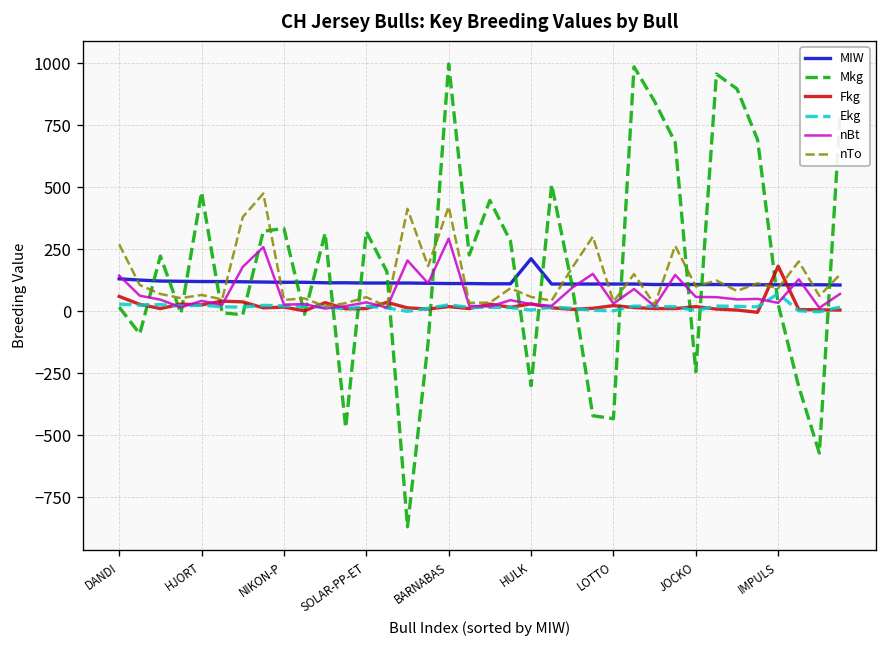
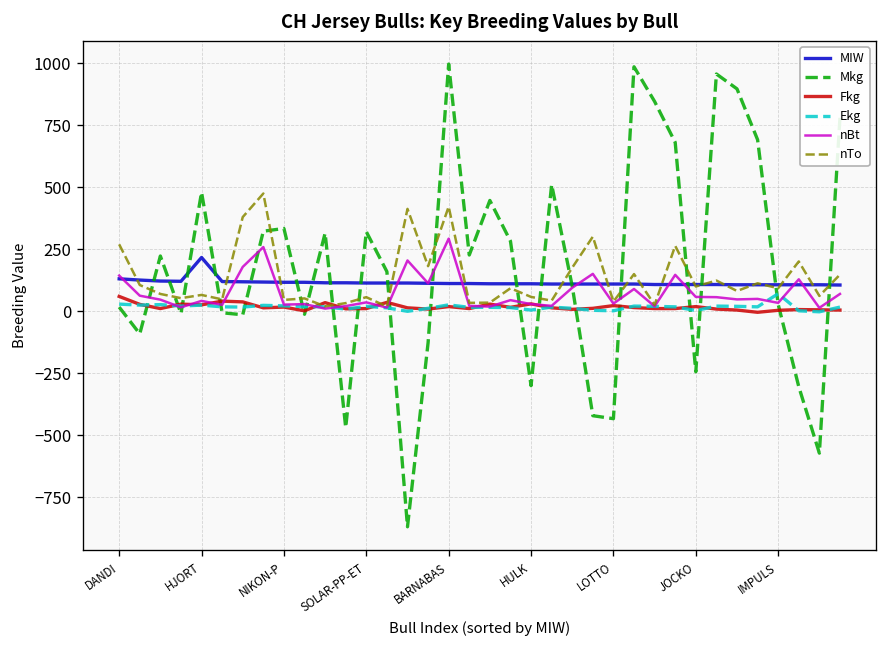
MIW, HJORT: 120 -> 220
MIW, HULK: 210 -> 110
Fkg, IMPULS: 180 -> 0
